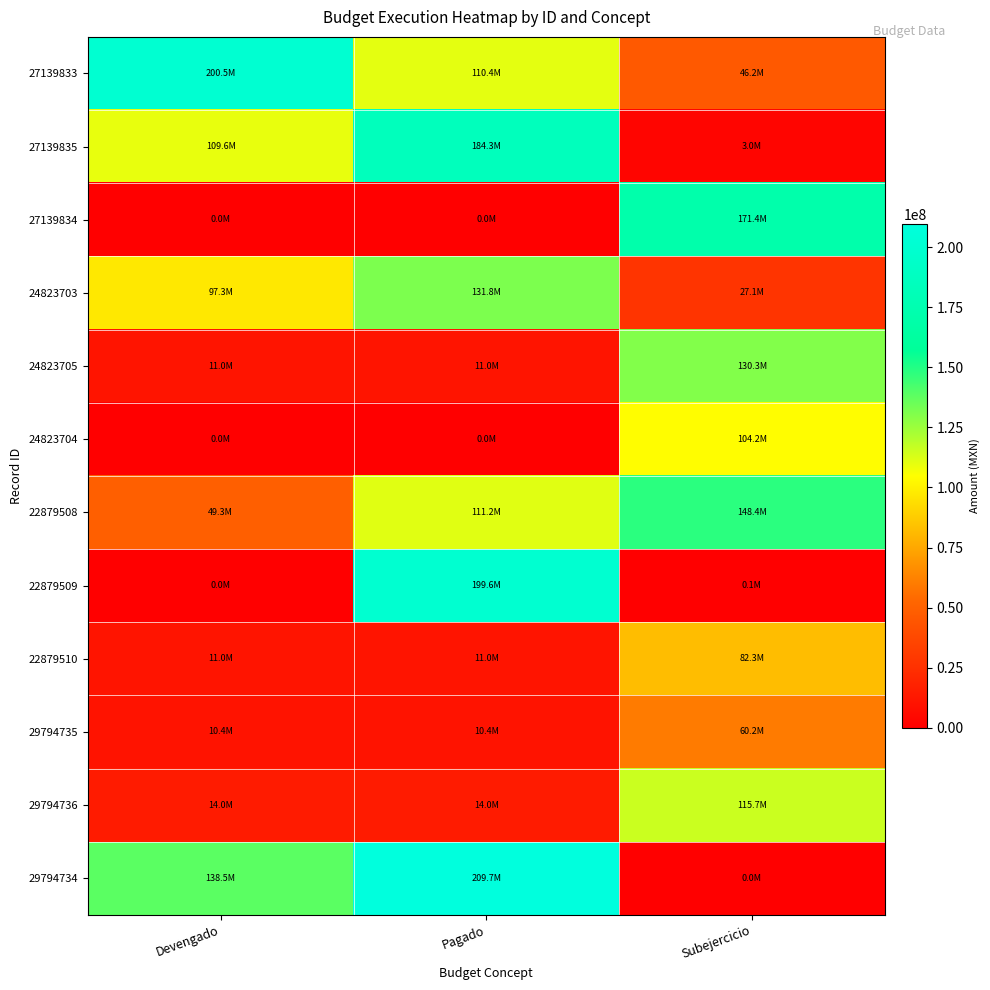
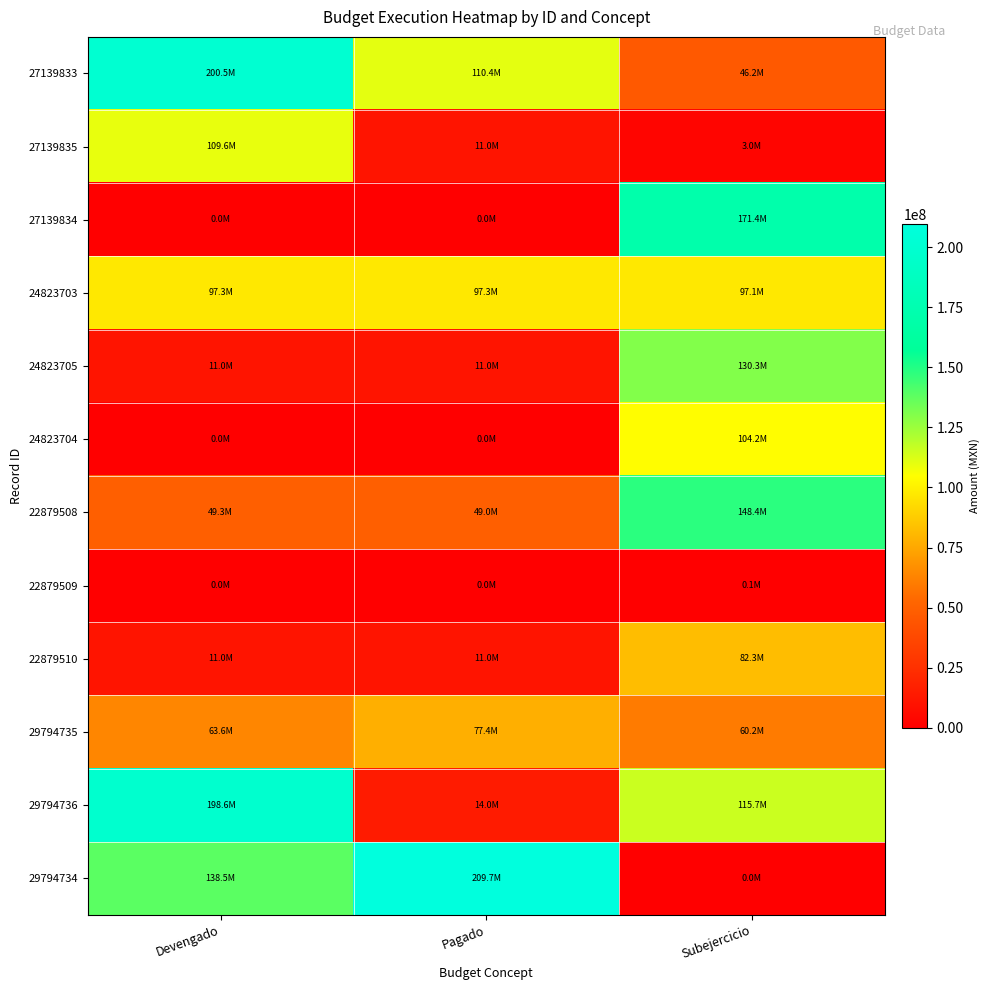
27139835, Pagado: 184.3M -> 11.0M
24823703, Pagado: 131.8M -> 97.3M
24823703, Subejercicio: 27.1M -> 97.1M
22879508, Pagado: 111.2M -> 49.0M
22879509, Pagado: 199.6M -> 0.0M
29794735, Devengado: 10.4M -> 63.6M
29794735, Pagado: 10.4M -> 77.4M
29794736, Devengado: 14.0M -> 198.6M
